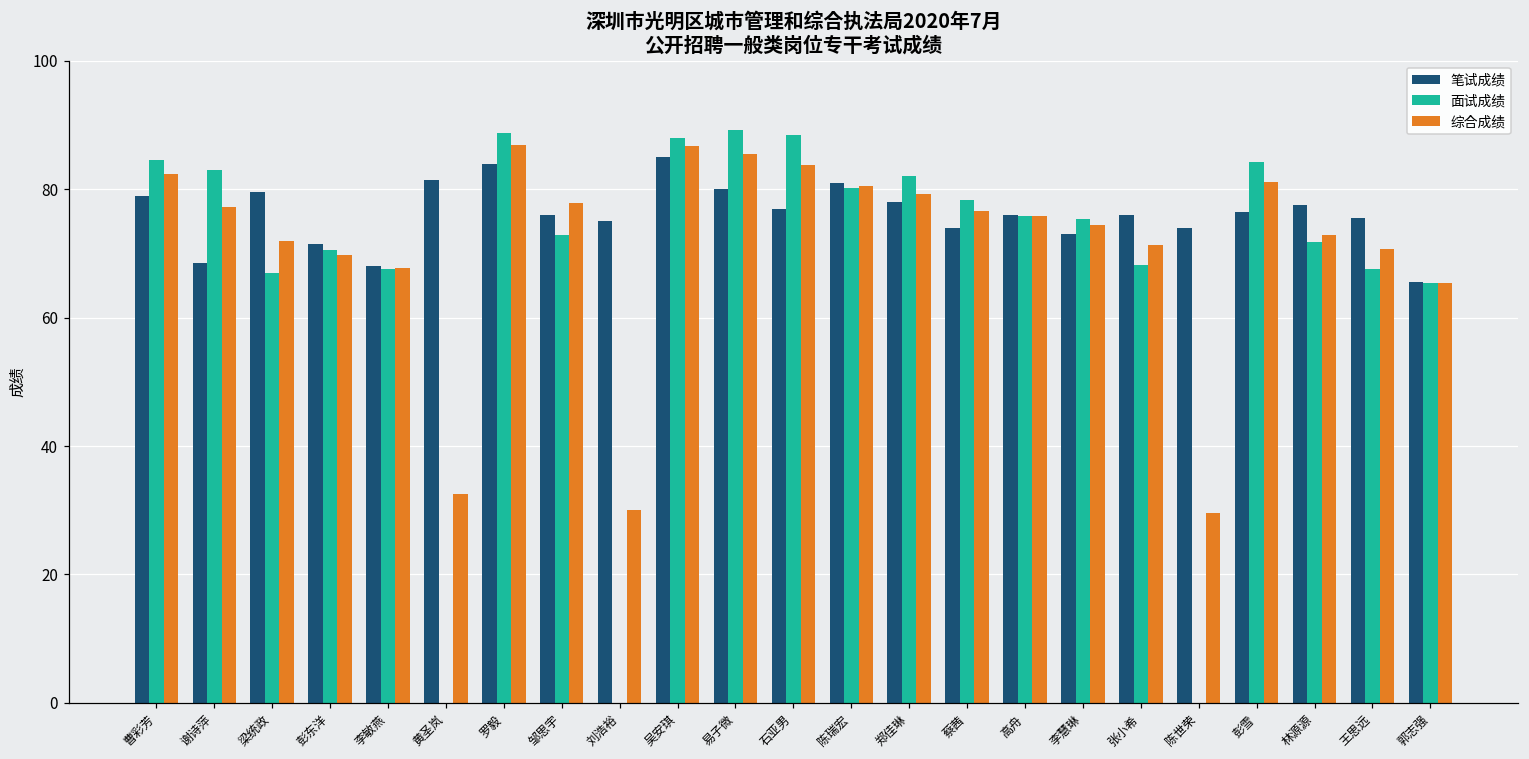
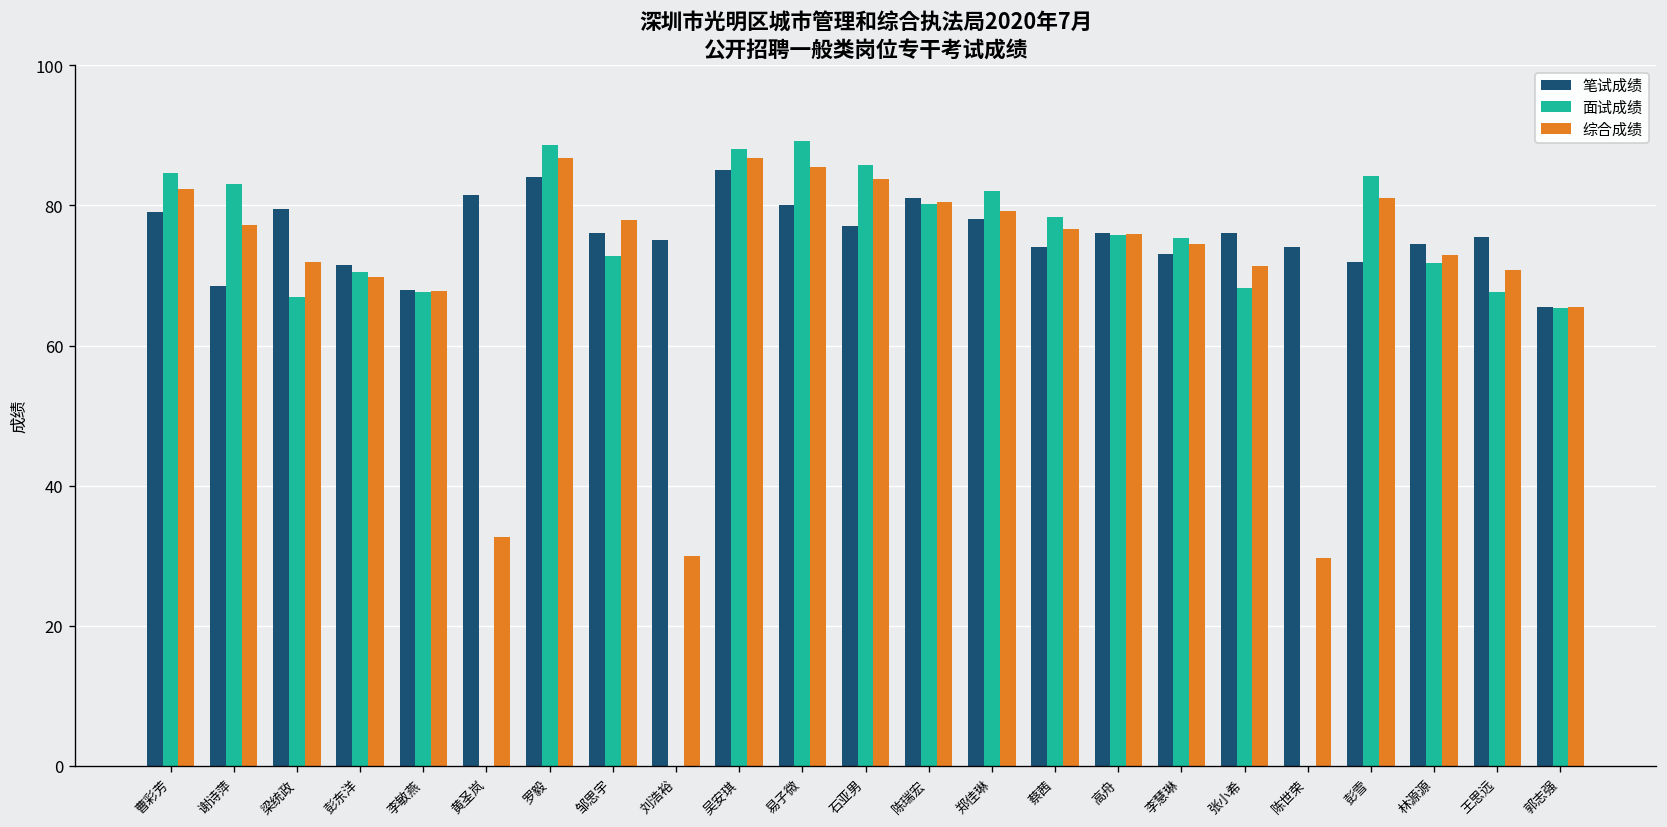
面试成绩, 石亚男: 88 -> 86
笔试成绩, 彭雪: 77 -> 72
笔试成绩, 林源源: 78 -> 75
